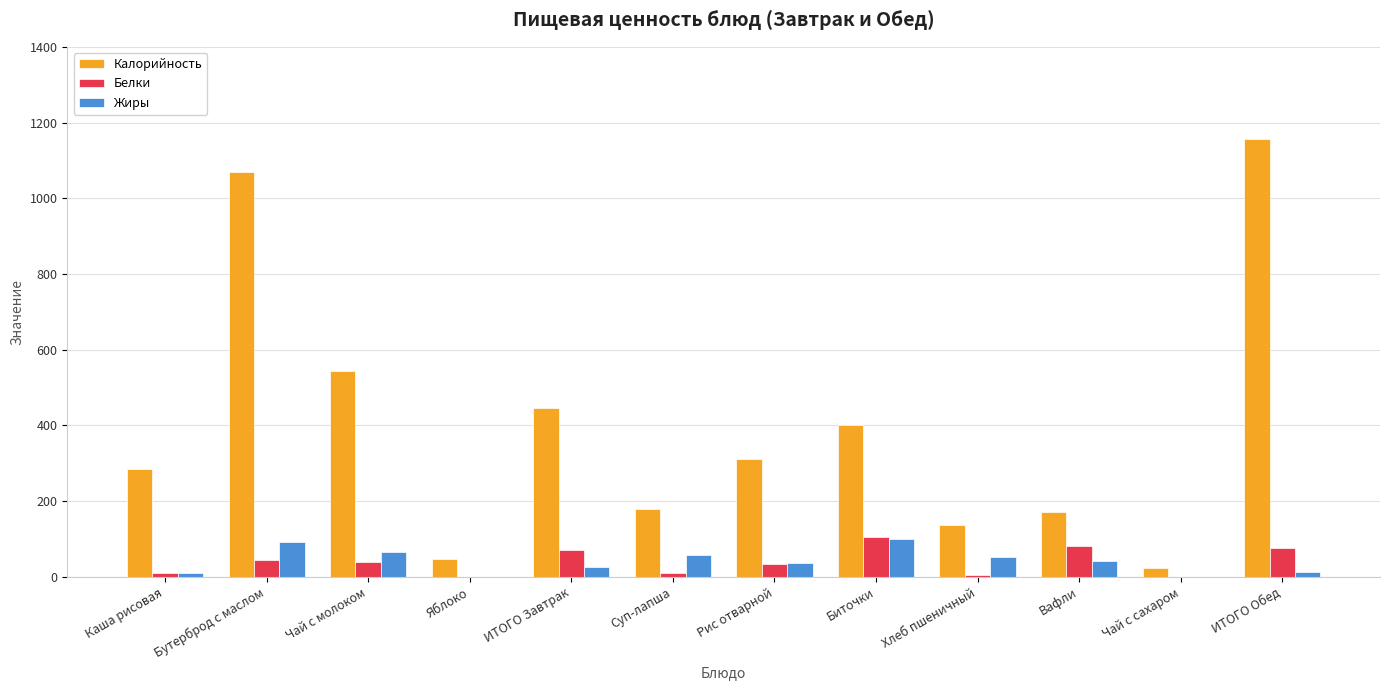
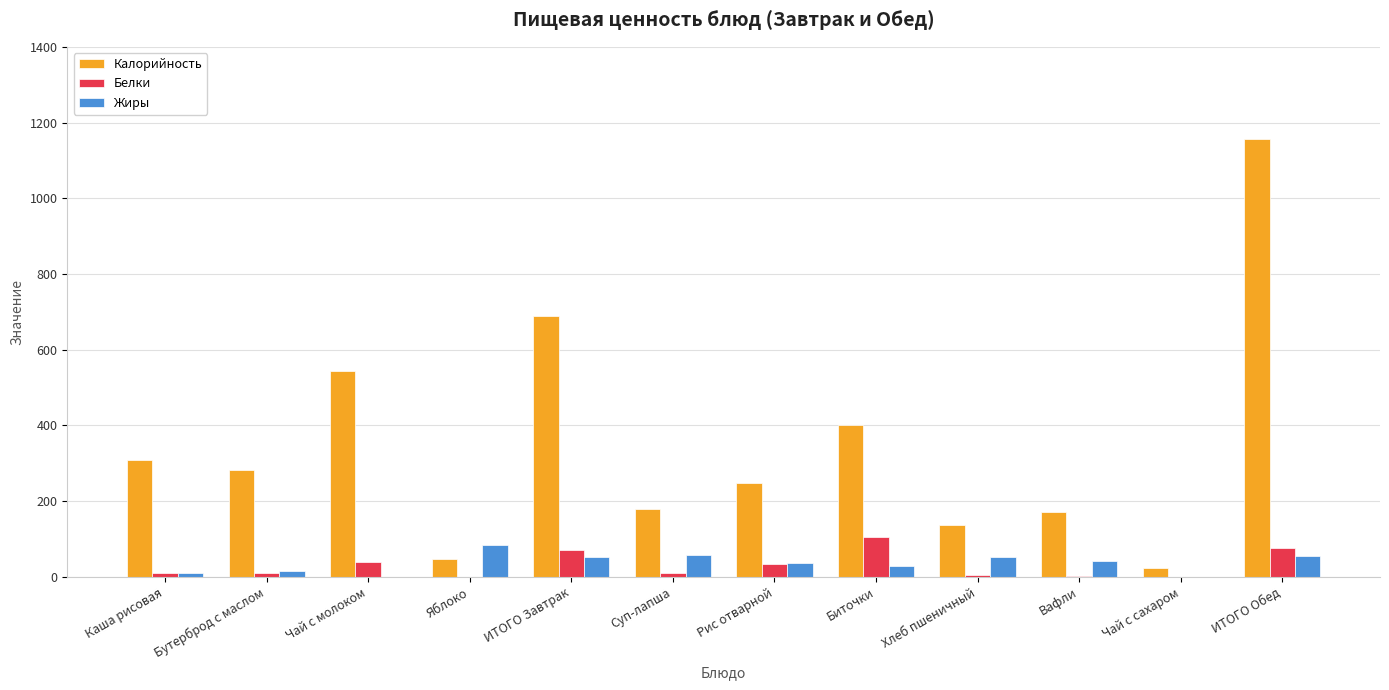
Калорийность, Каша рисовая: 290 -> 310
Калорийность, Бутерброд с маслом: 1070 -> 280
Белки, Бутерброд с маслом: 40 -> 10
Жиры, Бутерброд с маслом: 90 -> 20
Жиры, Чай с молоком: 70 -> 0
Жиры, Яблоко: 0 -> 80
Калорийность, ИТОГО Завтрак: 450 -> 690
Жиры, ИТОГО Завтрак: 30 -> 50
Калорийность, Рис отварной: 310 -> 250
Жиры, Биточки: 100 -> 30
Белки, Вафли: 80 -> 0
Жиры, ИТОГО Обед: 10 -> 50
